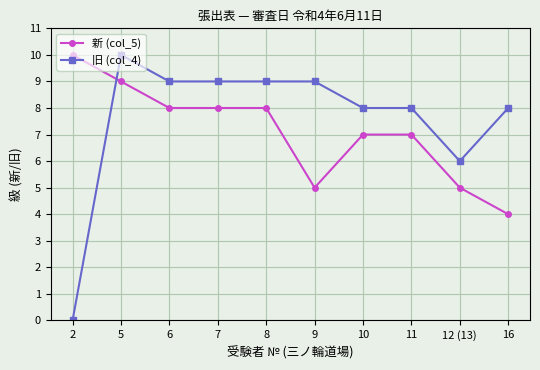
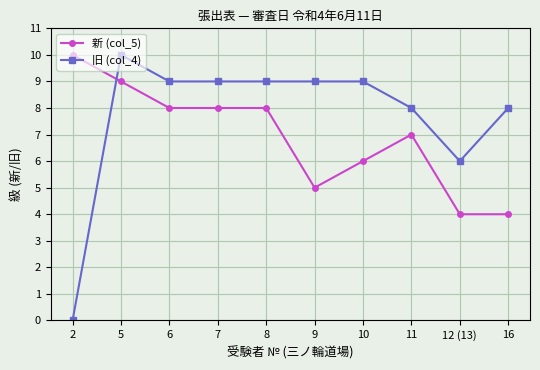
新 (col_5), 10: 7 -> 6
旧 (col_4), 10: 8 -> 9
新 (col_5), 12 (13): 5 -> 4
